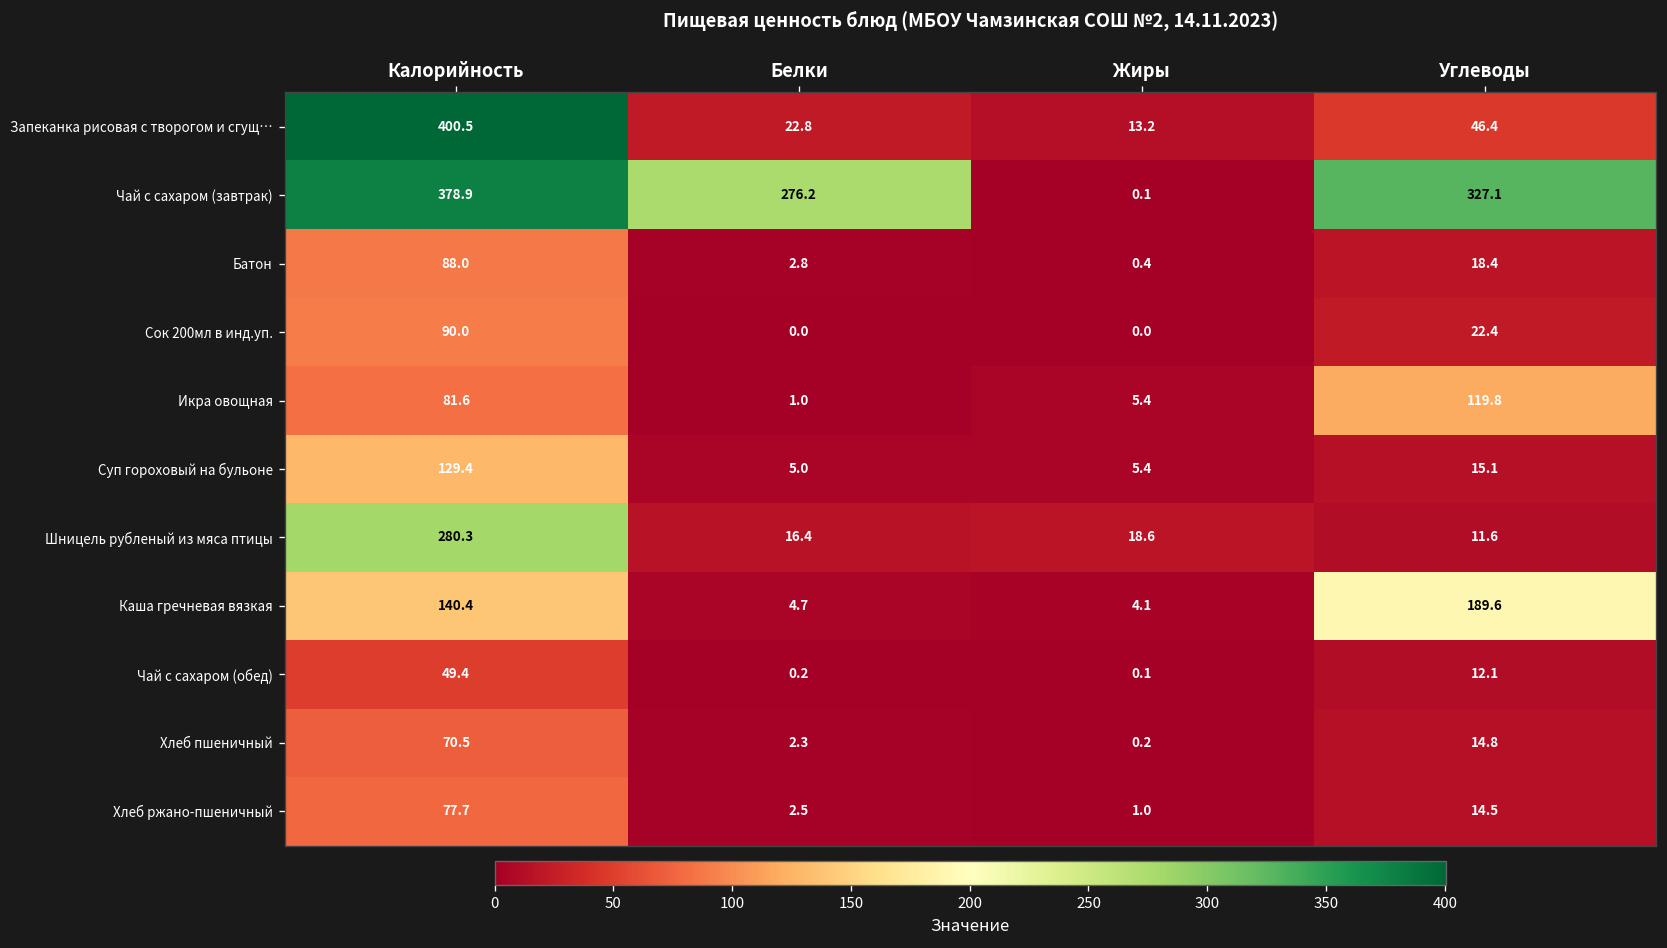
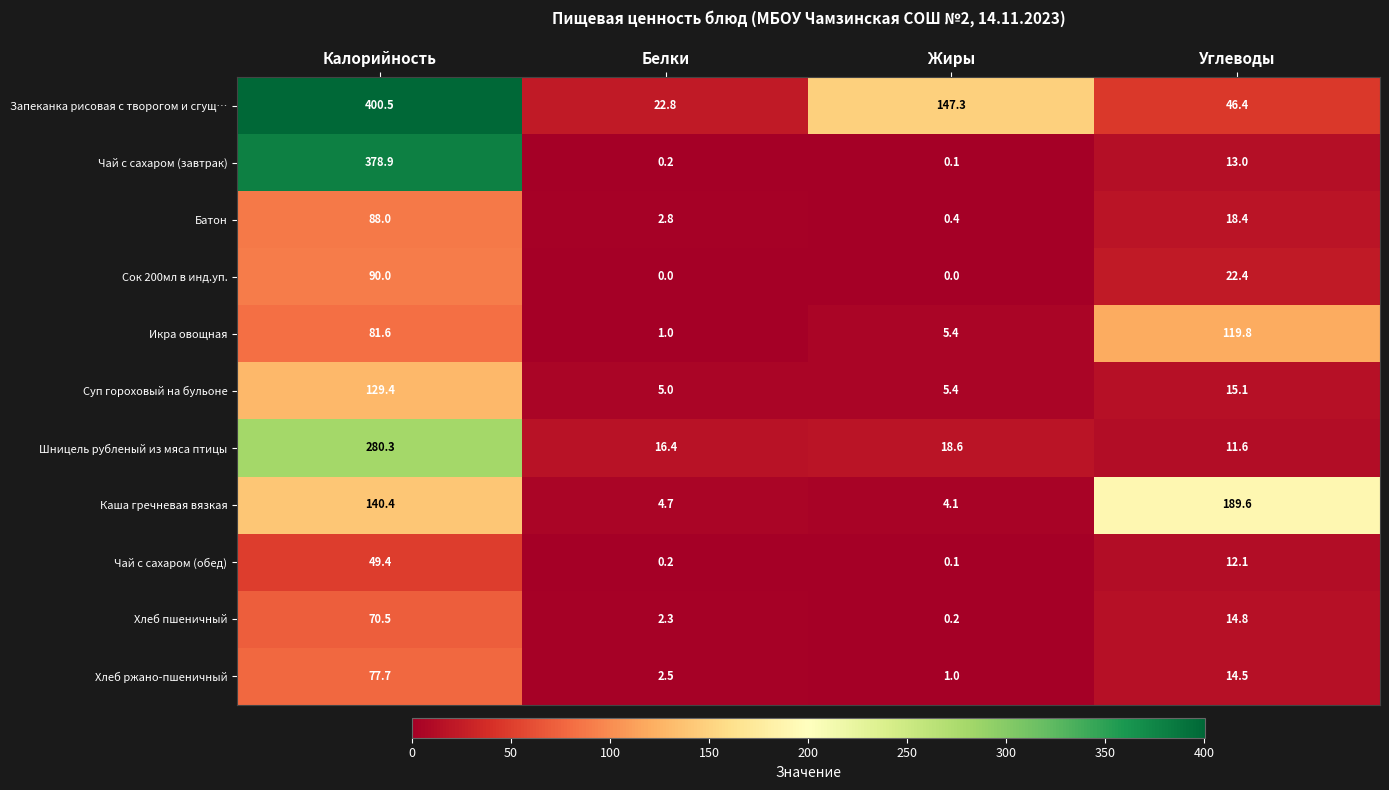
Запеканка рисовая с творогом и сгущ…, Жиры: 13.2 -> 147.3
Чай с сахаром (завтрак), Белки: 276.2 -> 0.2
Чай с сахаром (завтрак), Углеводы: 327.1 -> 13.0
